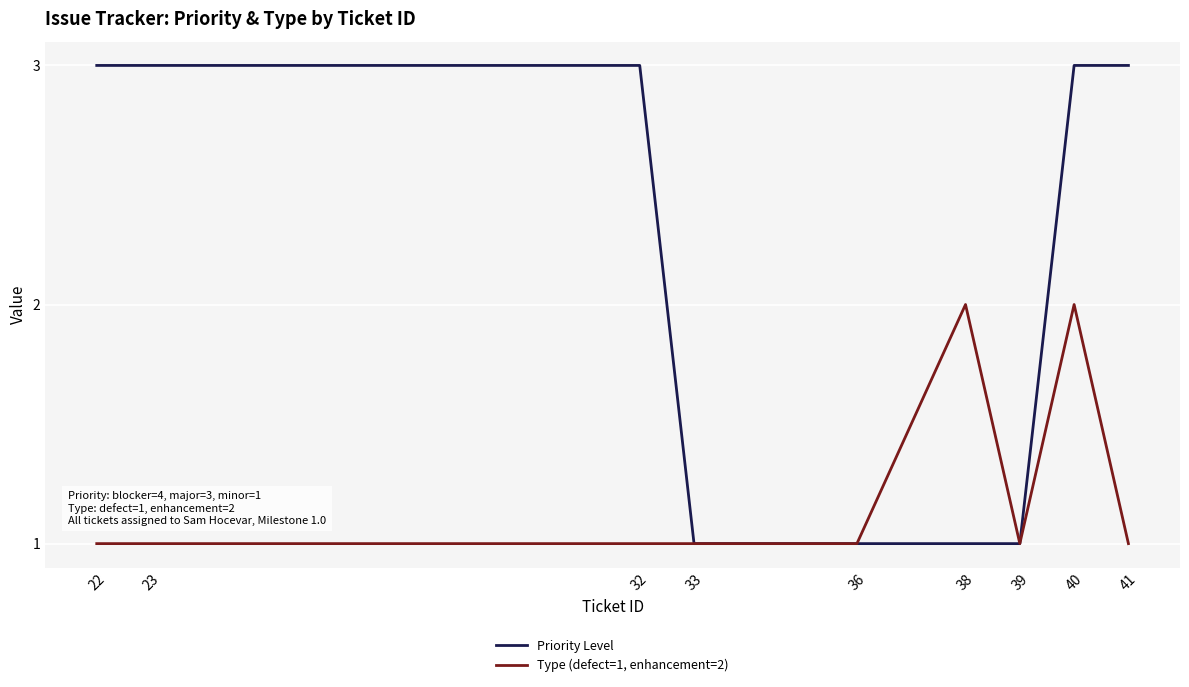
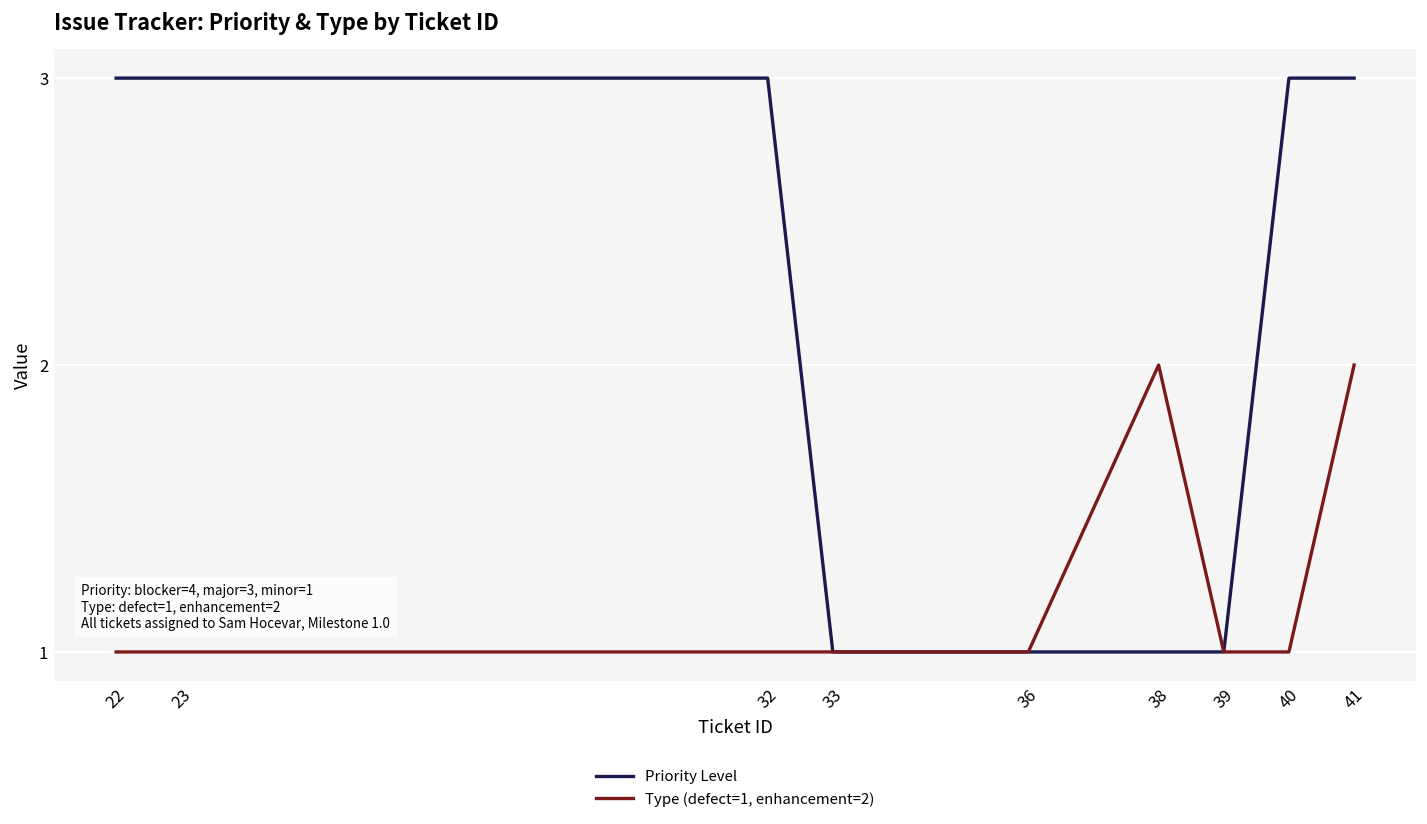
Type (defect=1, enhancement=2), 40: 2 -> 1
Type (defect=1, enhancement=2), 41: 1 -> 2
